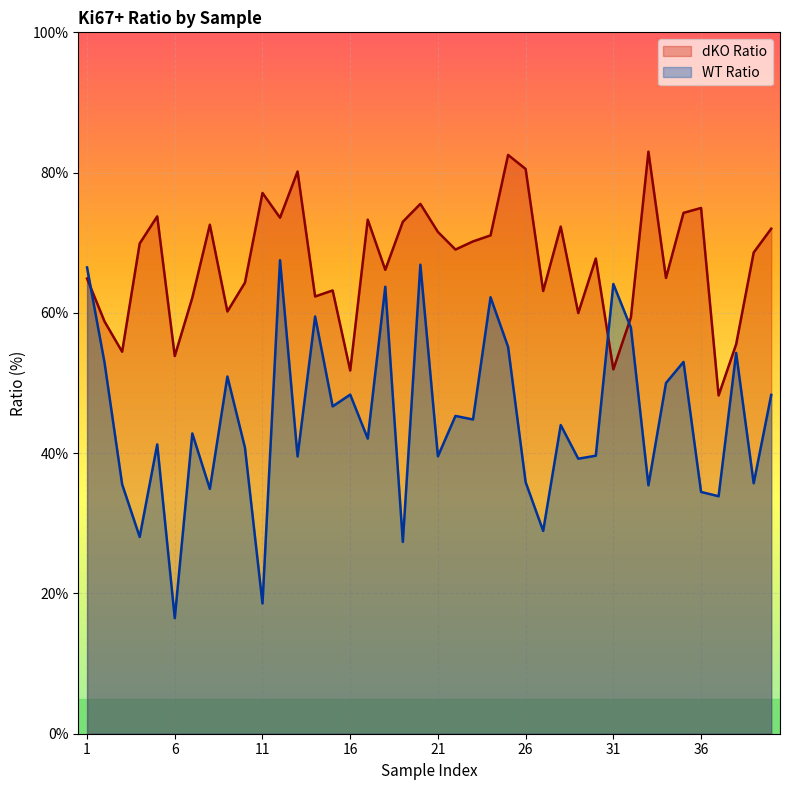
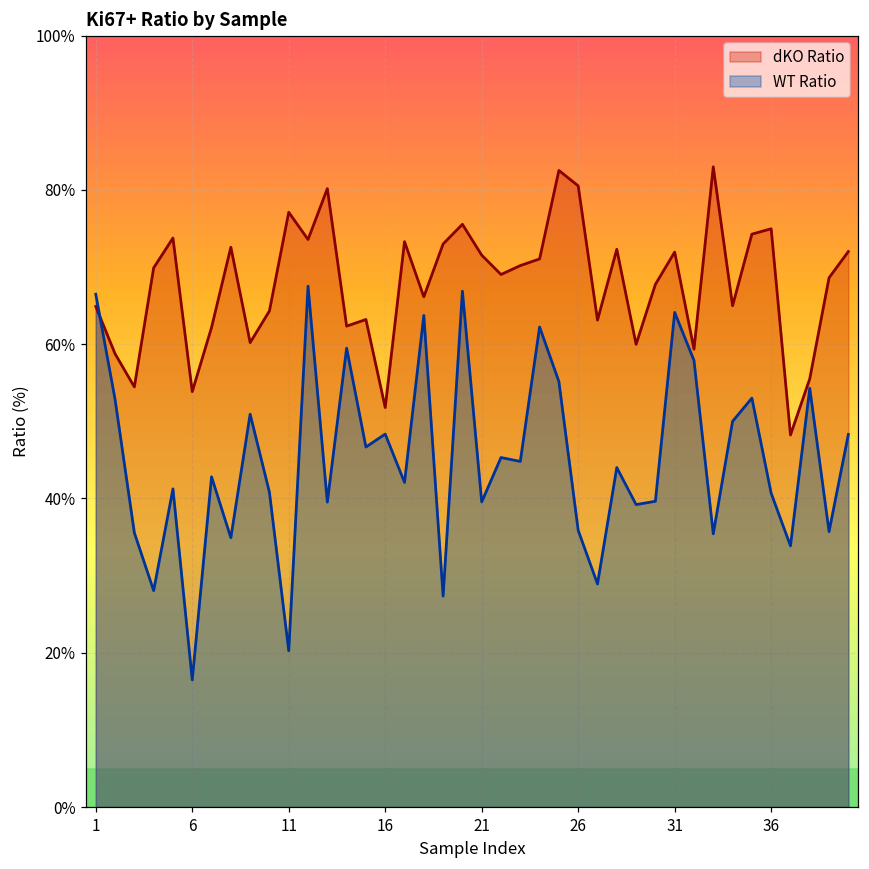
WT Ratio, 11: 19% -> 20%
dKO Ratio, 31: 52% -> 72%
WT Ratio, 36: 34% -> 41%
